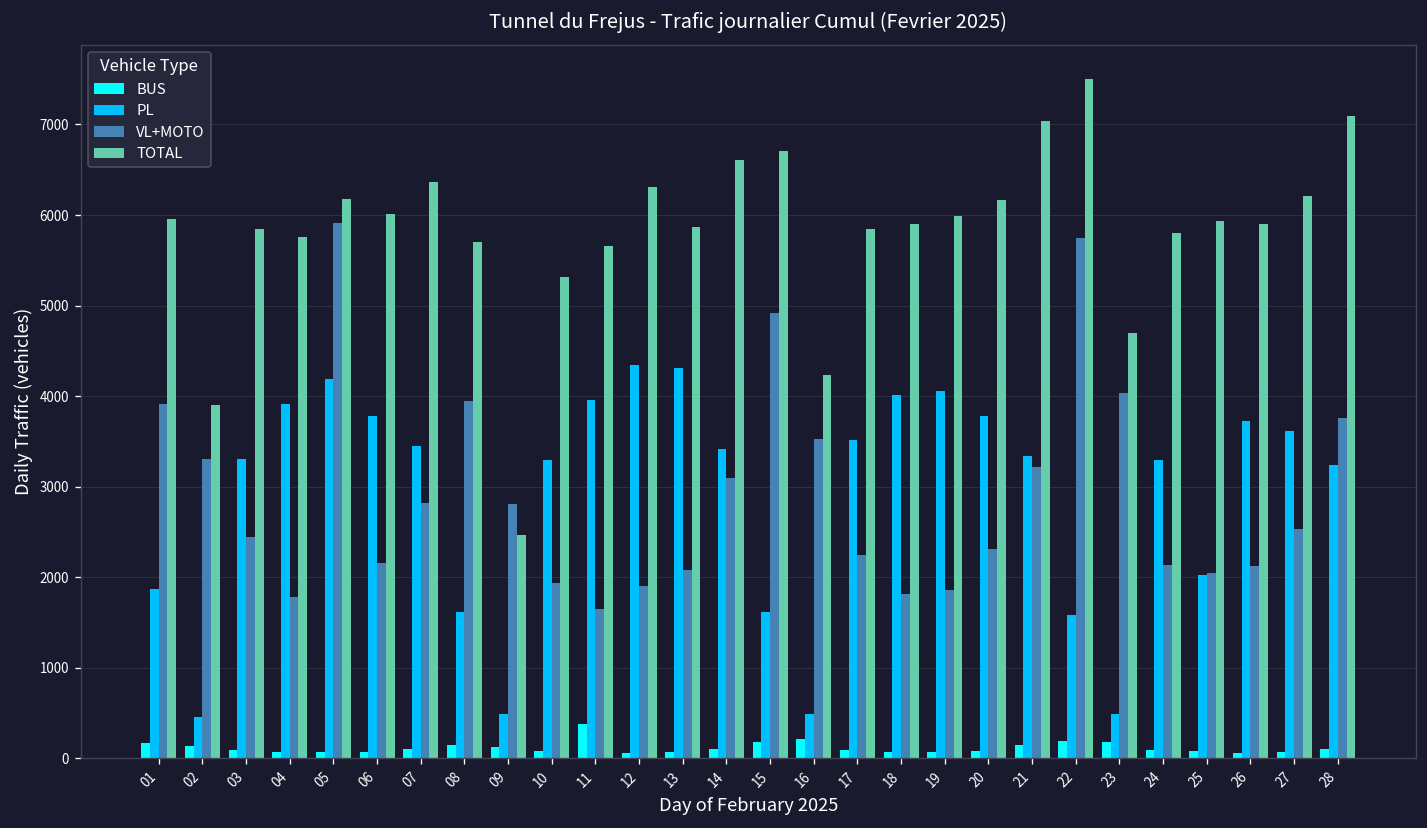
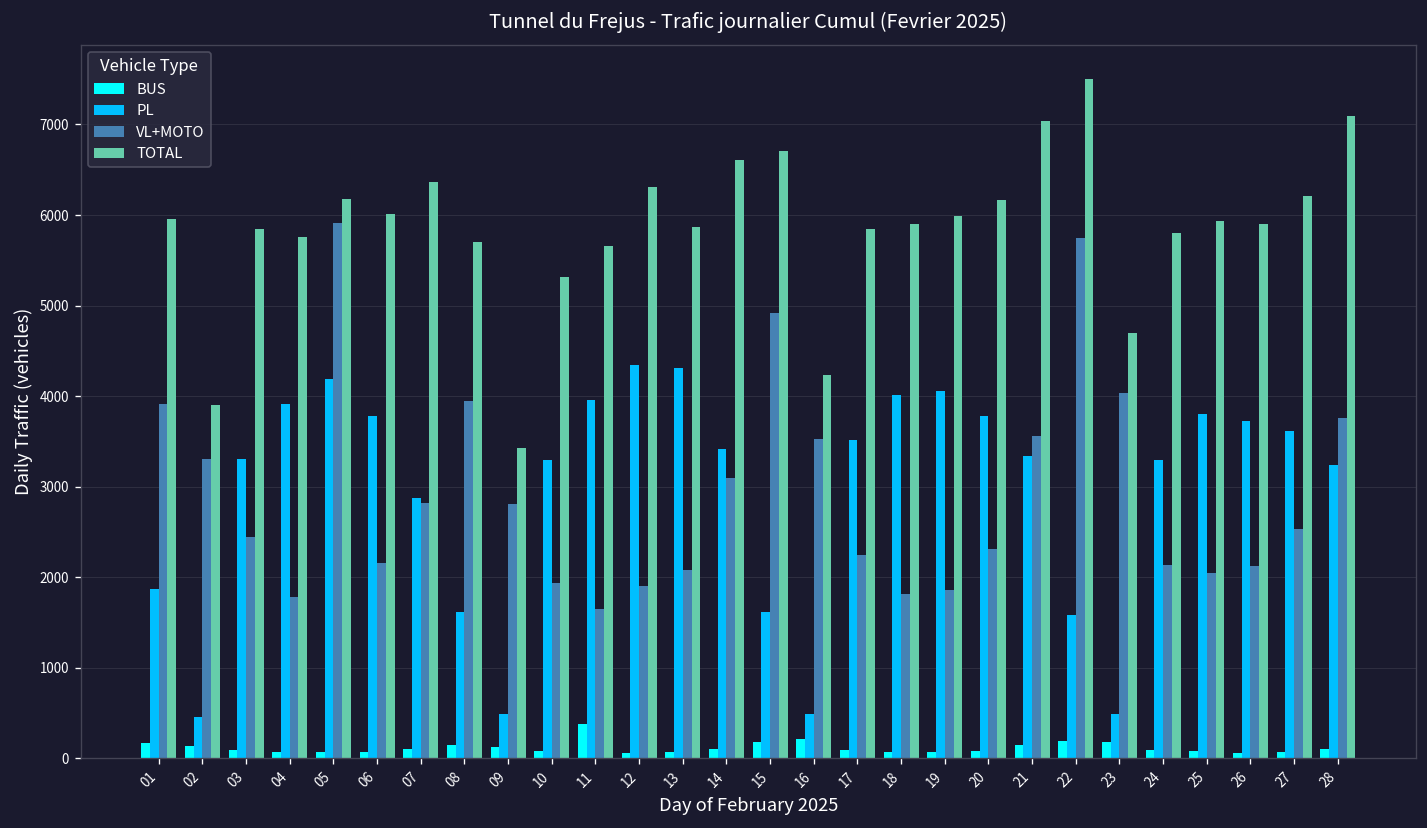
PL, 07: 3400 -> 2900
TOTAL, 09: 2500 -> 3400
VL+MOTO, 21: 3200 -> 3600
PL, 25: 2000 -> 3800
